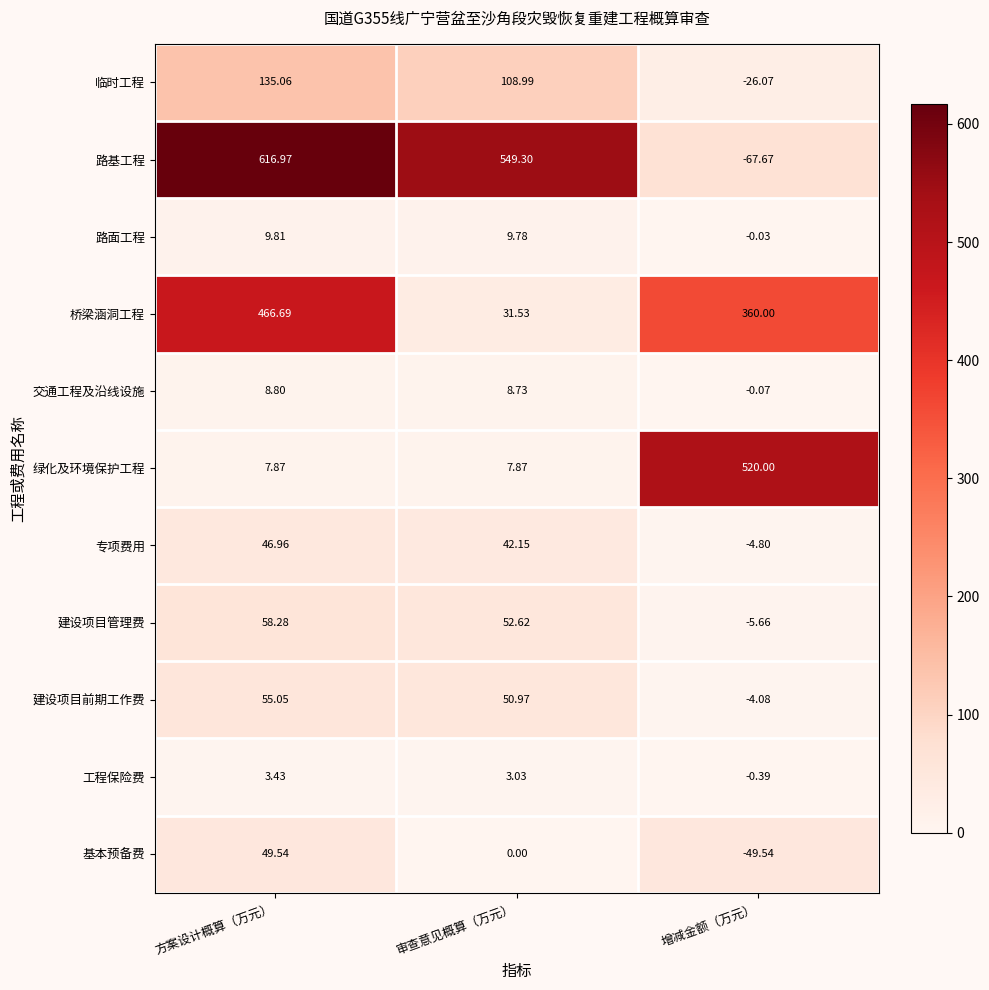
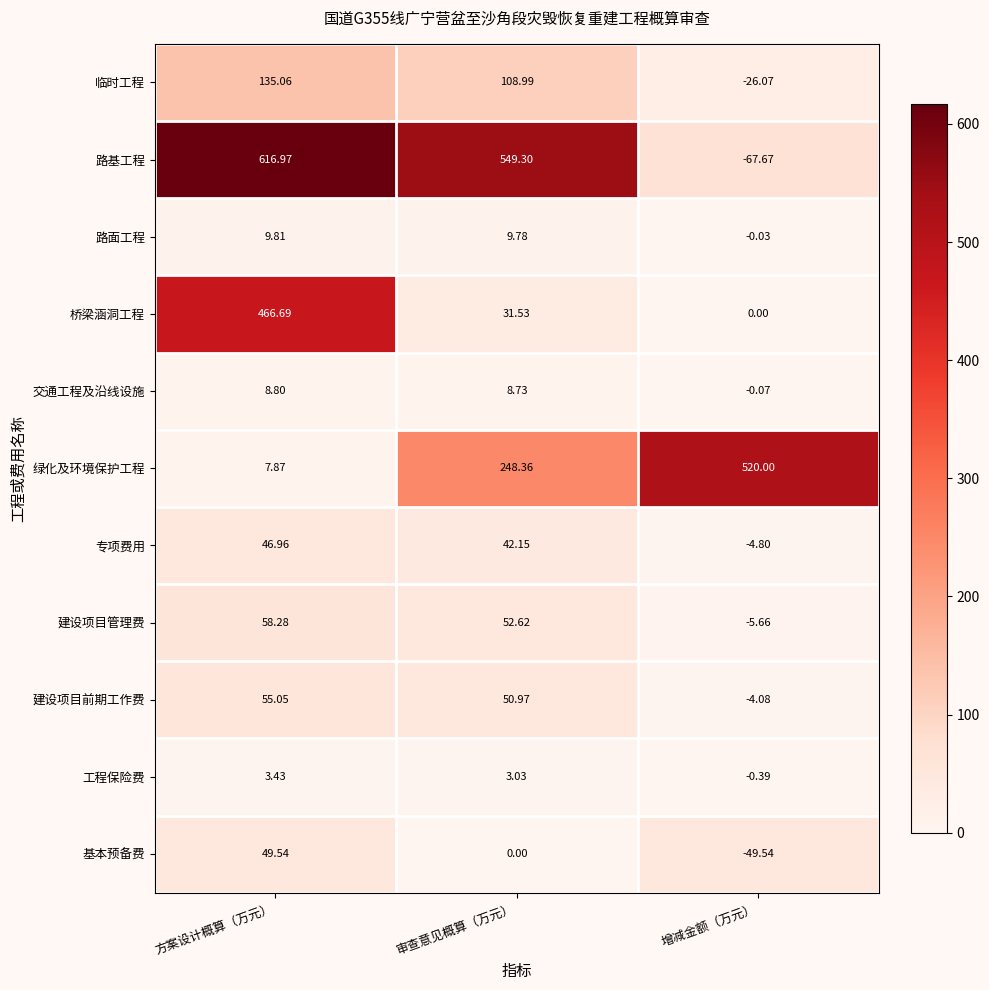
桥梁涵洞工程, 增减金额（万元）: 360.00 -> 0.00
绿化及环境保护工程, 审查意见概算（万元）: 7.87 -> 248.36
